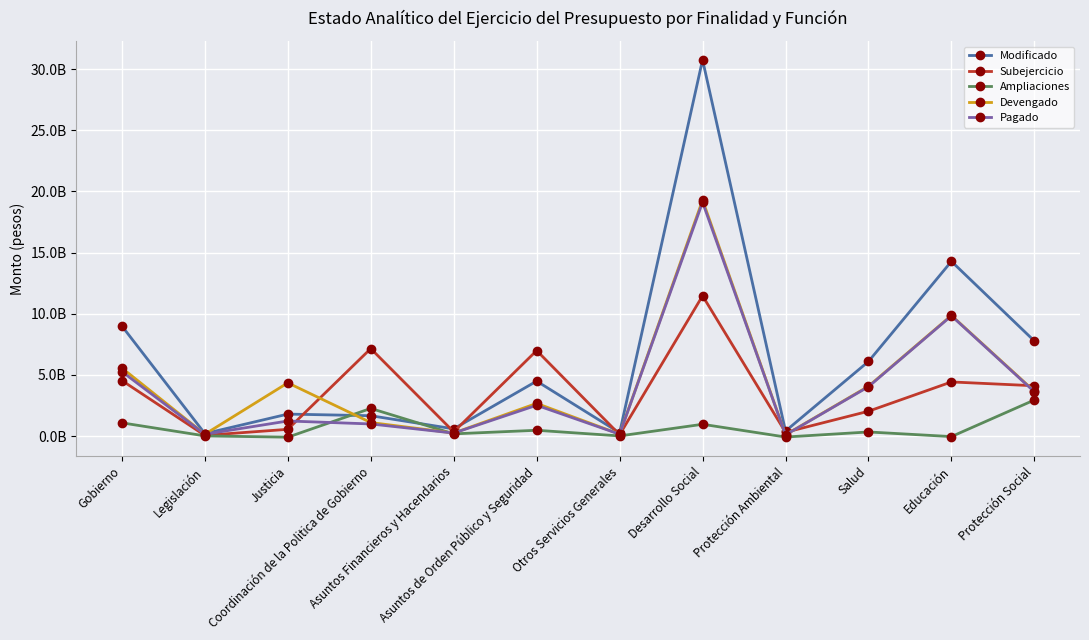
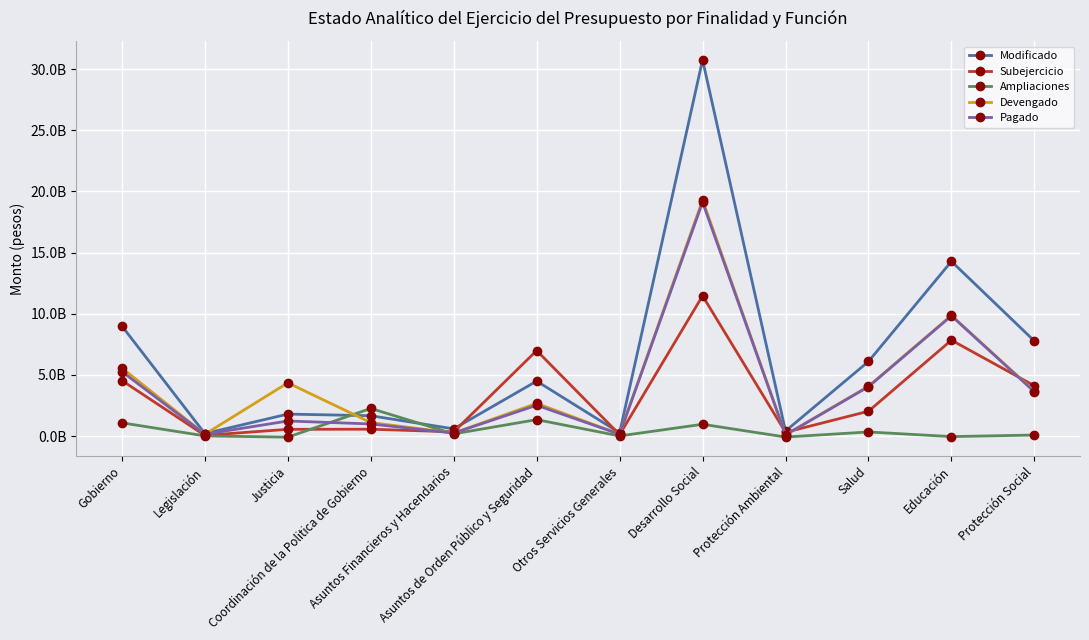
Subejercicio, Coordinación de la Politica de Gobierno: 7100000000 -> 600000000
Ampliaciones, Asuntos de Orden Público y Seguridad: 500000000 -> 1300000000
Subejercicio, Educación: 4400000000 -> 7800000000
Ampliaciones, Protección Social: 2900000000 -> 100000000
